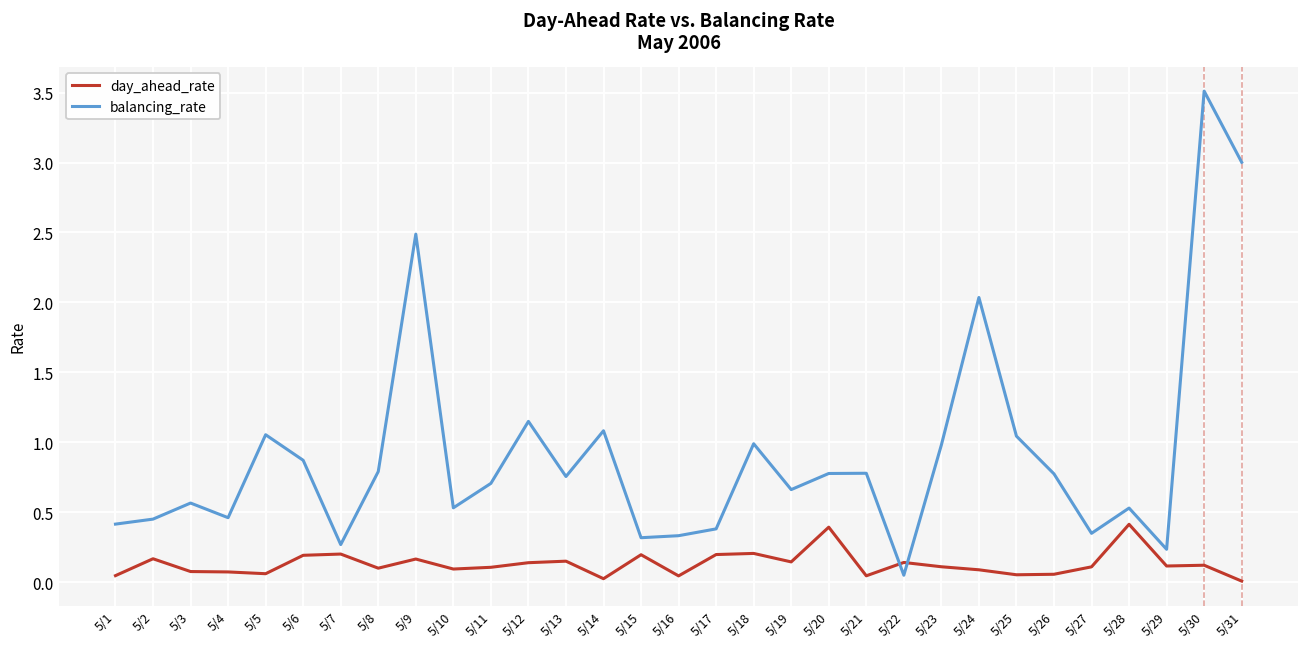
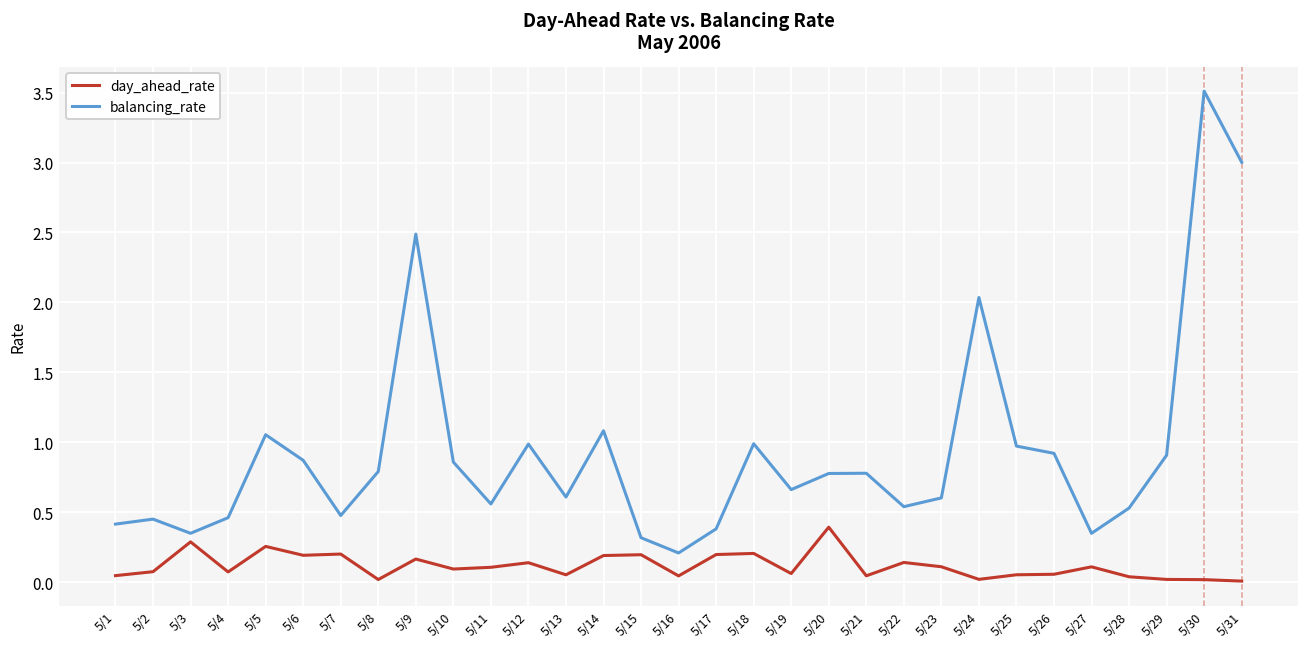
day_ahead_rate, 5/2: 0.17 -> 0.08
day_ahead_rate, 5/3: 0.08 -> 0.29
balancing_rate, 5/3: 0.57 -> 0.35
day_ahead_rate, 5/5: 0.06 -> 0.26
balancing_rate, 5/7: 0.27 -> 0.48
day_ahead_rate, 5/8: 0.10 -> 0.02
balancing_rate, 5/10: 0.53 -> 0.86
balancing_rate, 5/11: 0.71 -> 0.56
balancing_rate, 5/12: 1.15 -> 0.99
day_ahead_rate, 5/13: 0.15 -> 0.05
balancing_rate, 5/13: 0.76 -> 0.61
day_ahead_rate, 5/14: 0.03 -> 0.19
balancing_rate, 5/16: 0.33 -> 0.21
day_ahead_rate, 5/19: 0.15 -> 0.06
balancing_rate, 5/22: 0.05 -> 0.54
balancing_rate, 5/23: 0.98 -> 0.60
day_ahead_rate, 5/24: 0.09 -> 0.02
balancing_rate, 5/25: 1.04 -> 0.97
balancing_rate, 5/26: 0.77 -> 0.92
day_ahead_rate, 5/28: 0.41 -> 0.04
day_ahead_rate, 5/29: 0.12 -> 0.02
balancing_rate, 5/29: 0.24 -> 0.91
day_ahead_rate, 5/30: 0.12 -> 0.02
